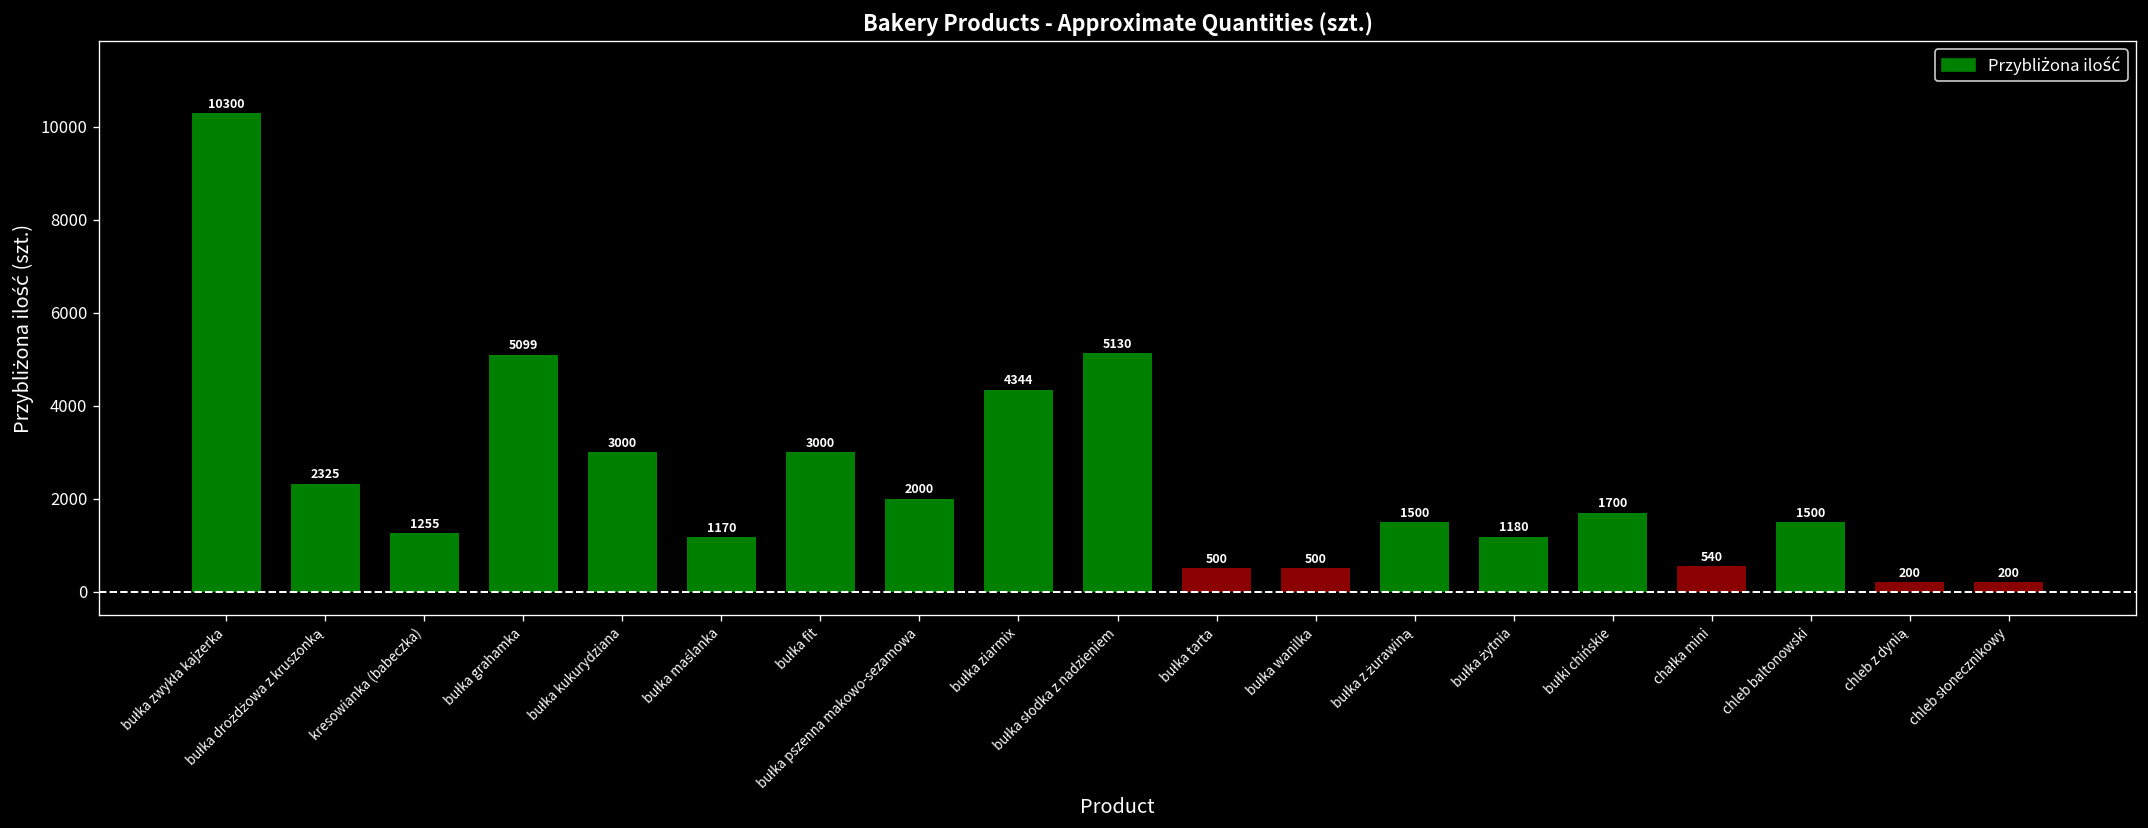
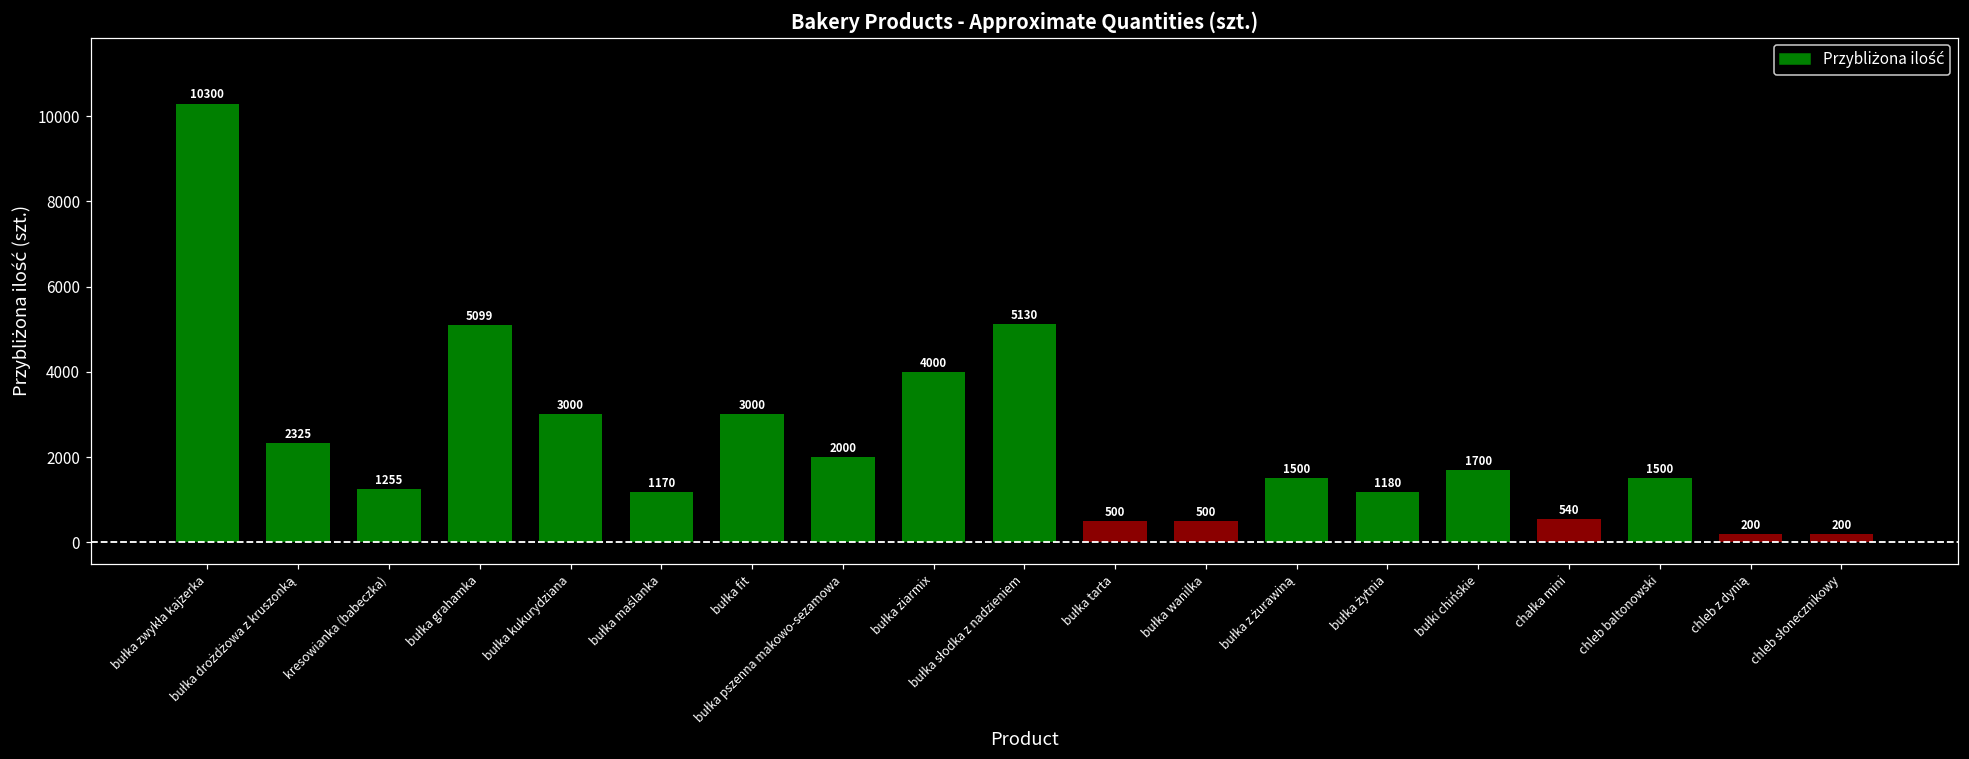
bułka ziarmix: 4344 -> 4000
